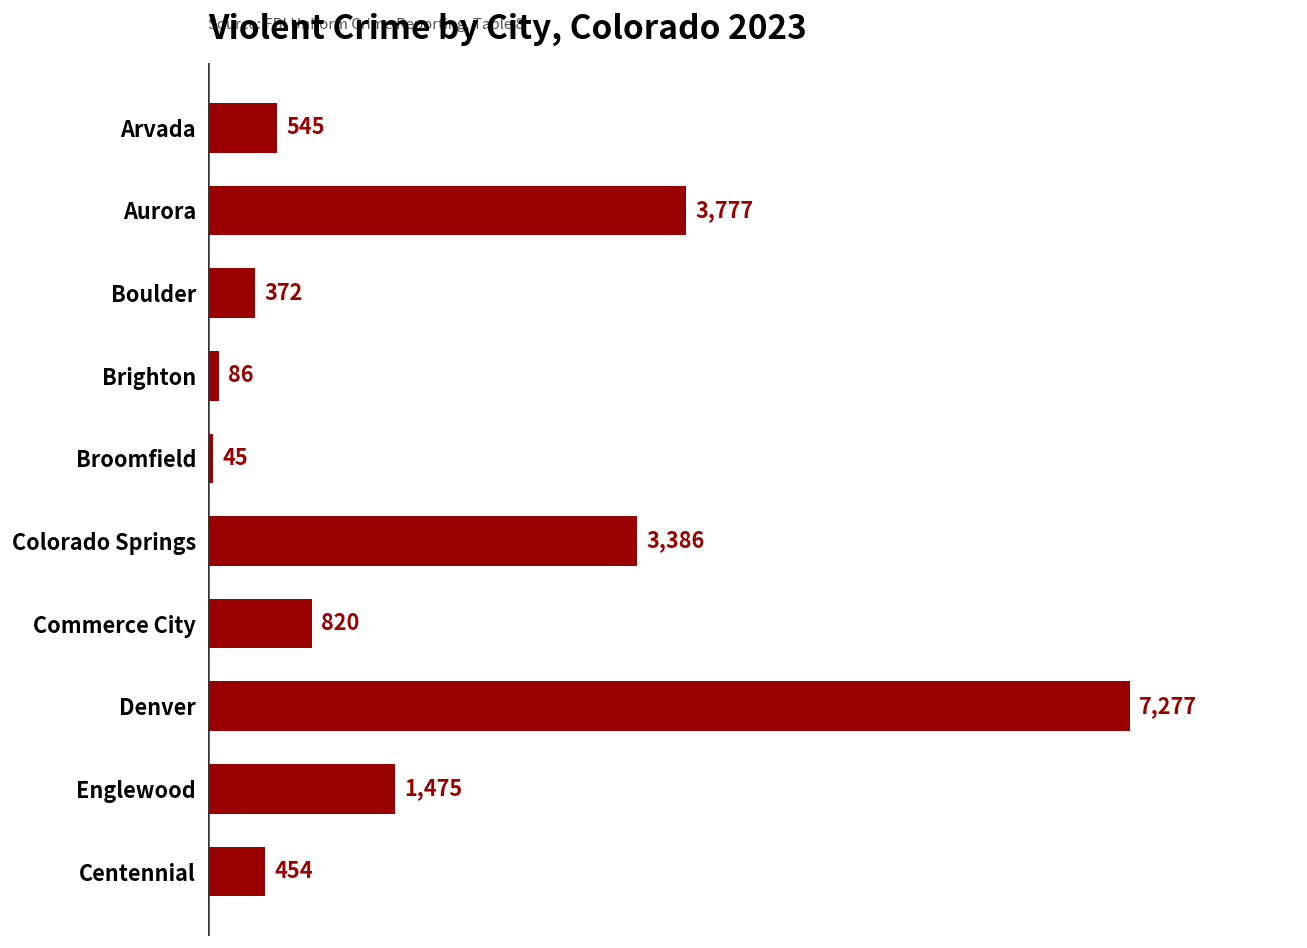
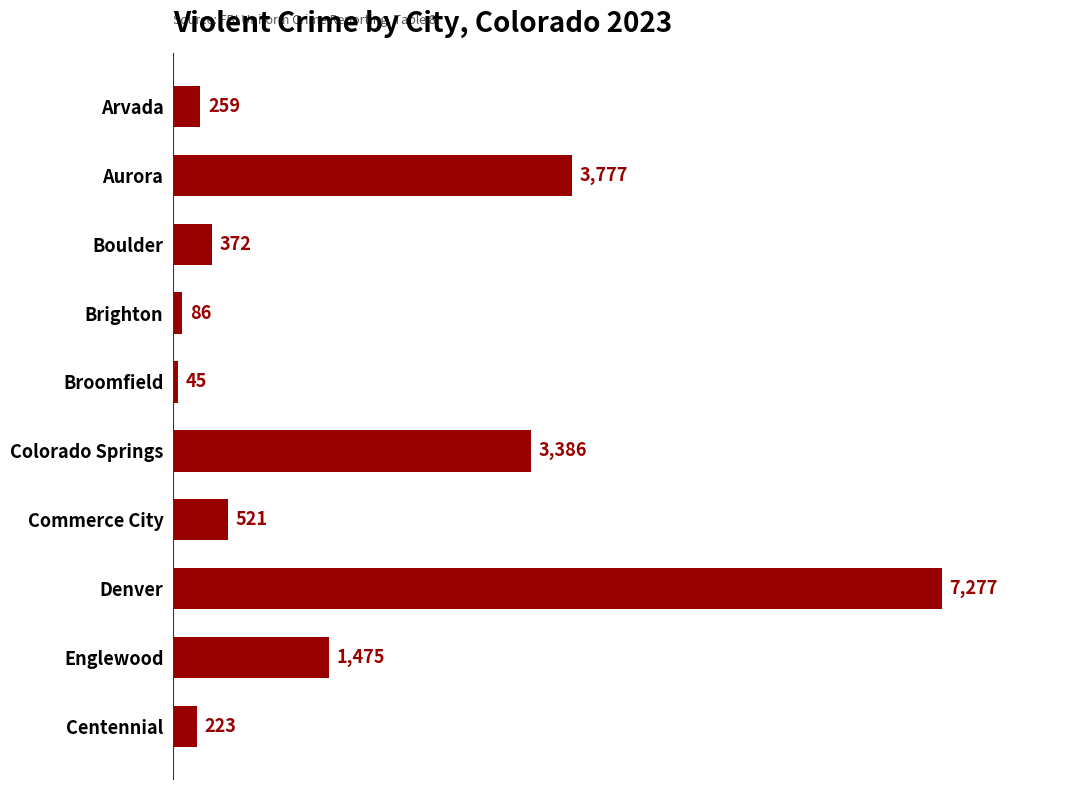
Arvada: 545 -> 259
Commerce City: 820 -> 521
Centennial: 454 -> 223
